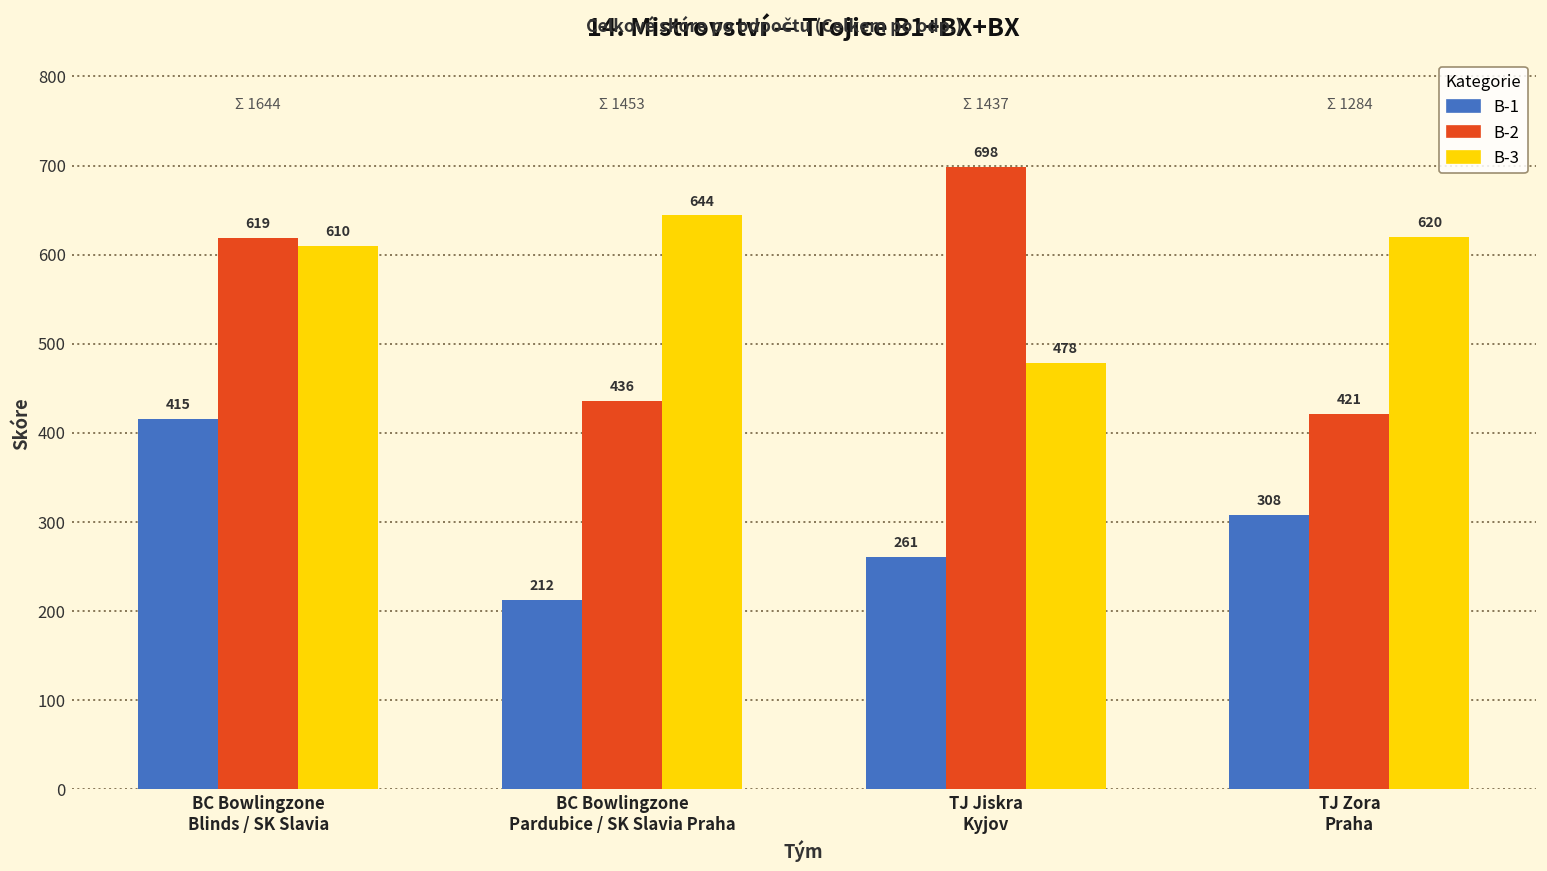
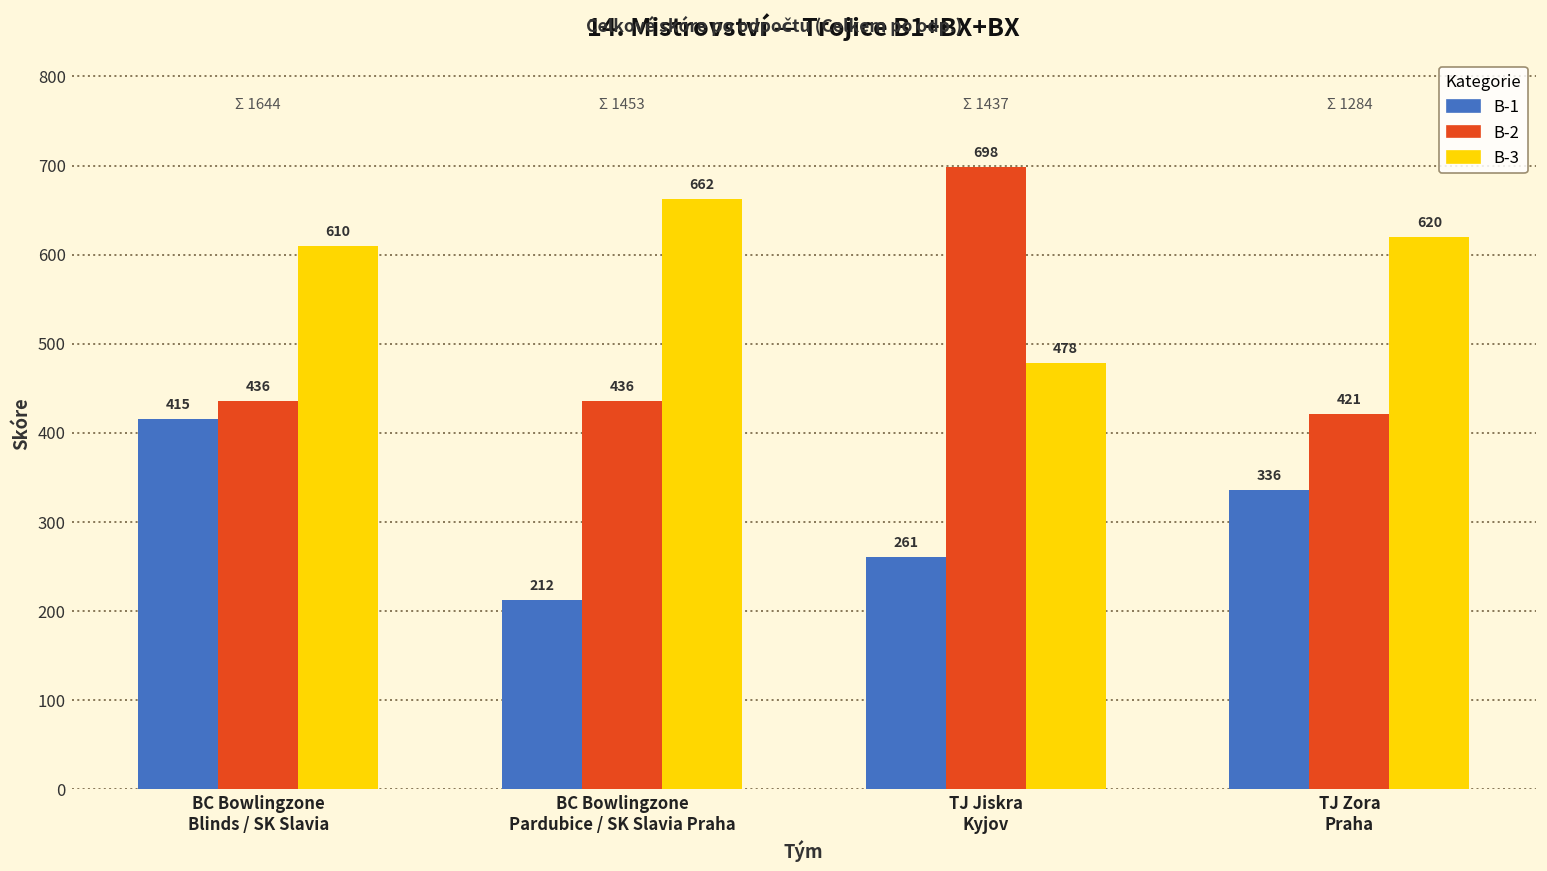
B-2, BC Bowlingzone Blinds / SK Slavia: 619 -> 436
B-3, BC Bowlingzone Pardubice / SK Slavia Praha: 644 -> 662
B-1, TJ Zora Praha: 308 -> 336
